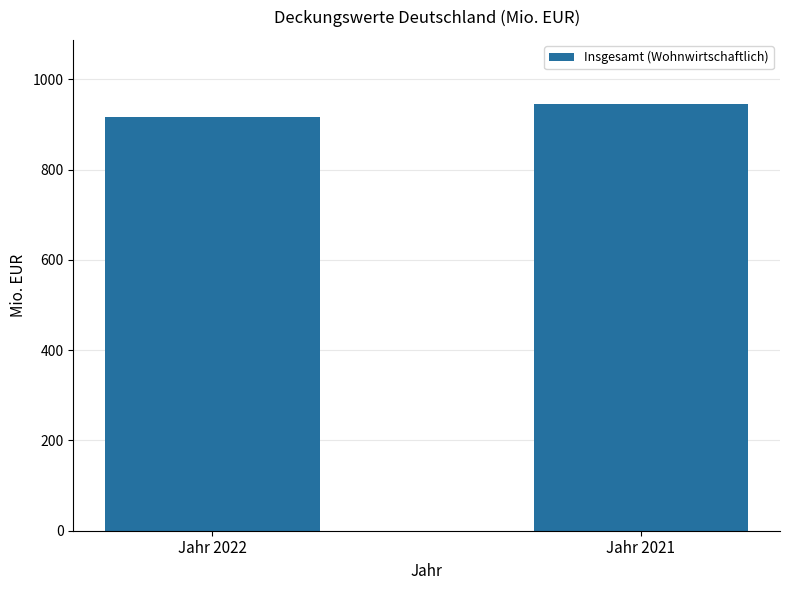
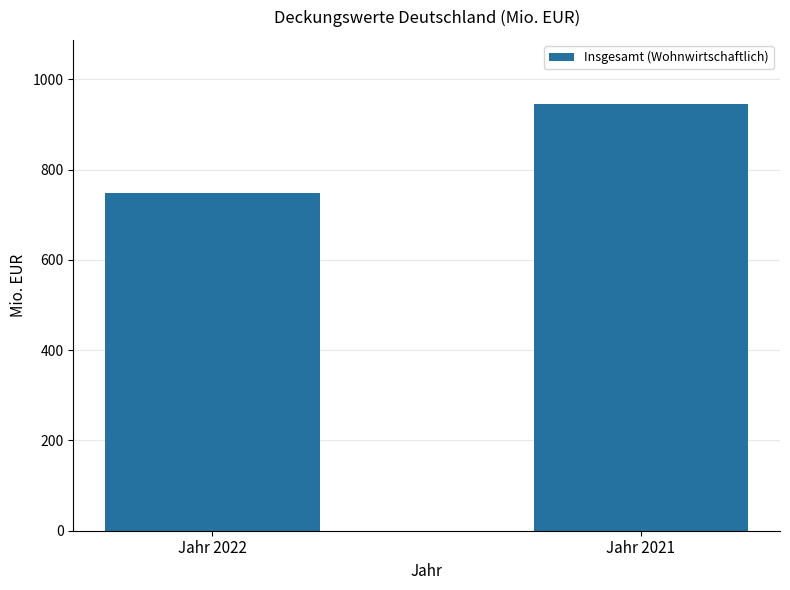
Jahr 2022: 920 -> 750
